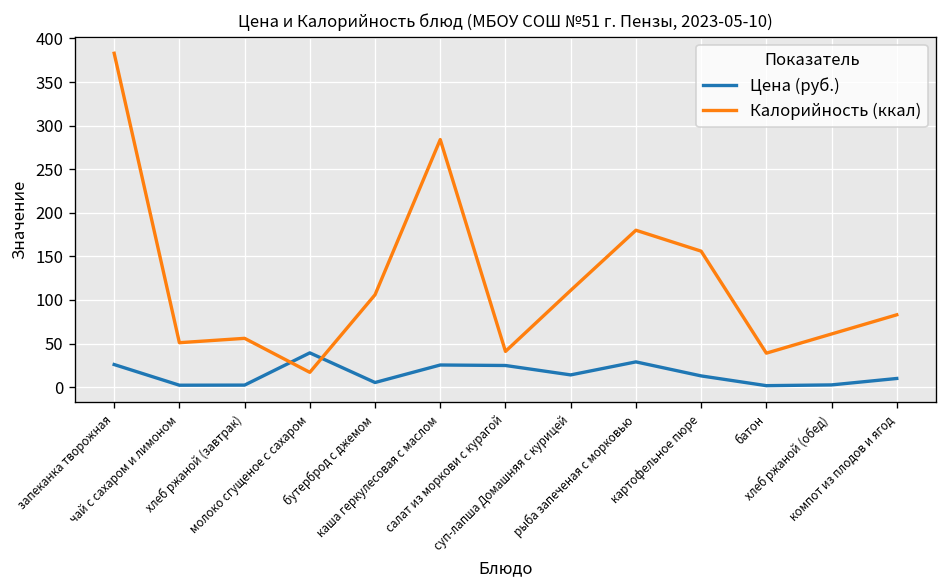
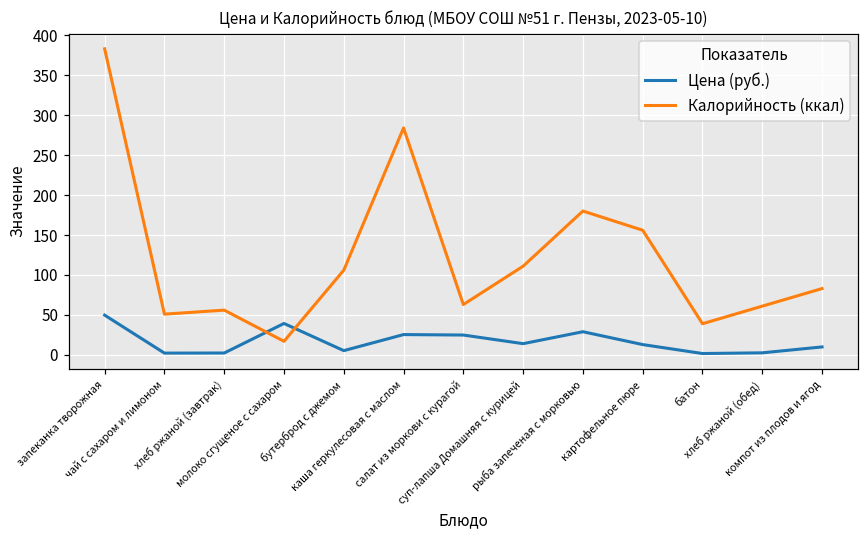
Цена (руб.), запеканка творожная: 30 -> 50
Калорийность (ккал), салат из моркови с курагой: 40 -> 60
